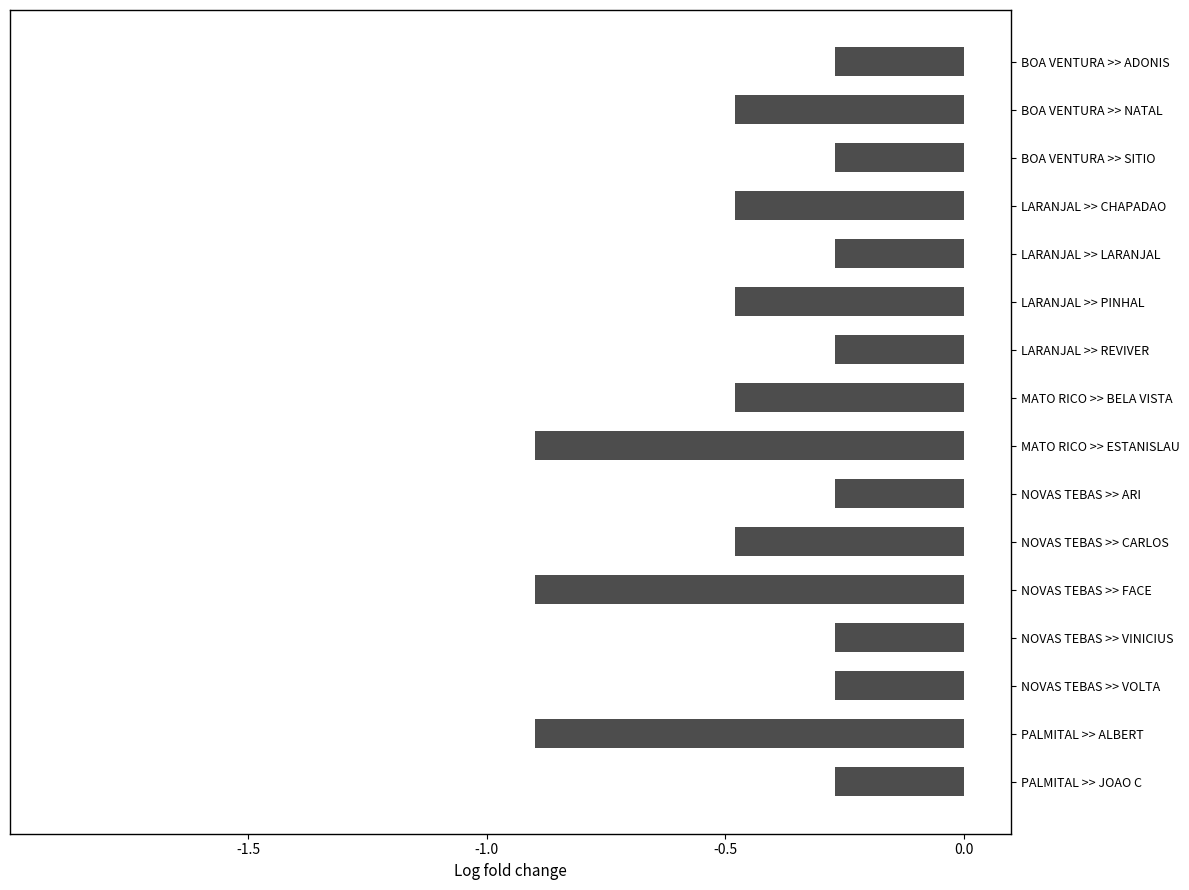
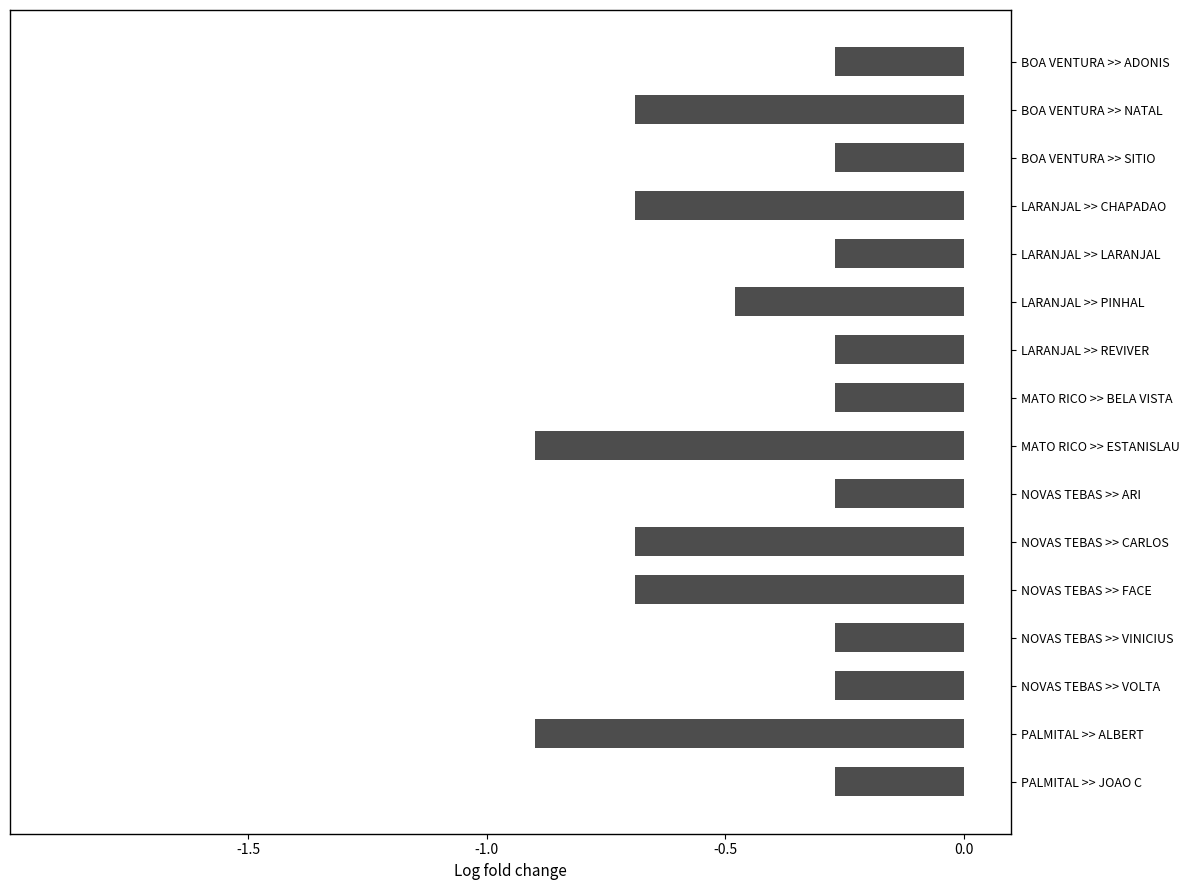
BOA VENTURA >> NATAL: -0.48 -> -0.69
LARANJAL >> CHAPADAO: -0.48 -> -0.69
MATO RICO >> BELA VISTA: -0.48 -> -0.27
NOVAS TEBAS >> CARLOS: -0.48 -> -0.69
NOVAS TEBAS >> FACE: -0.90 -> -0.69
